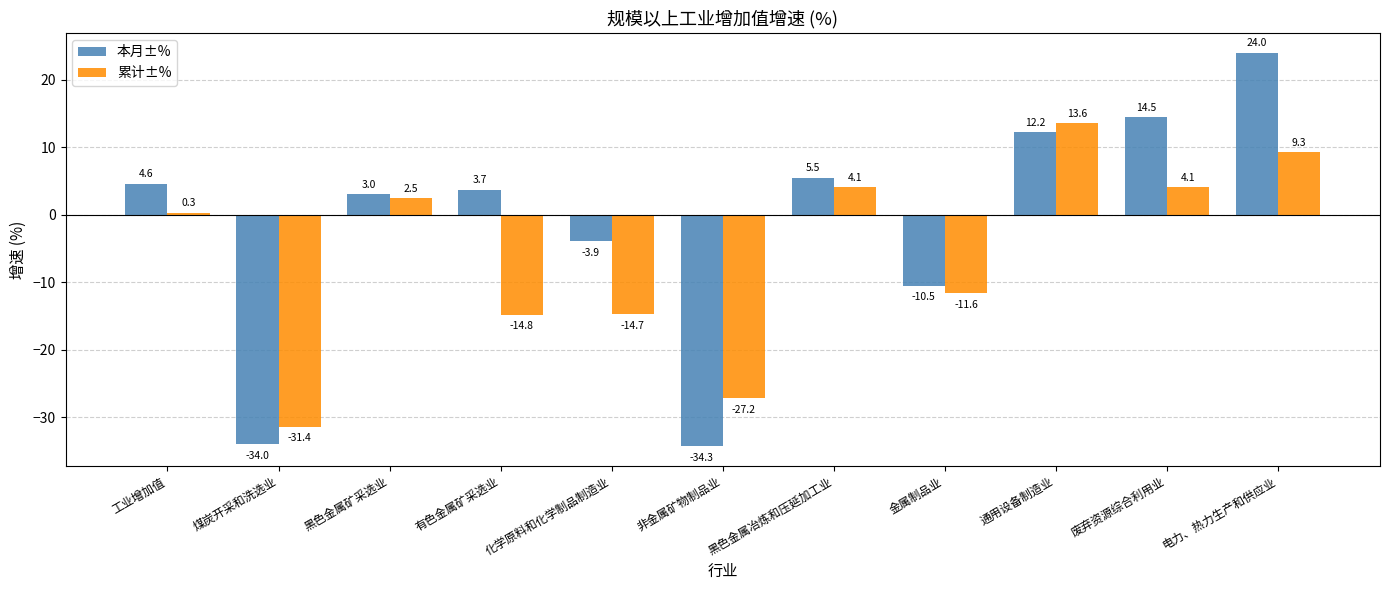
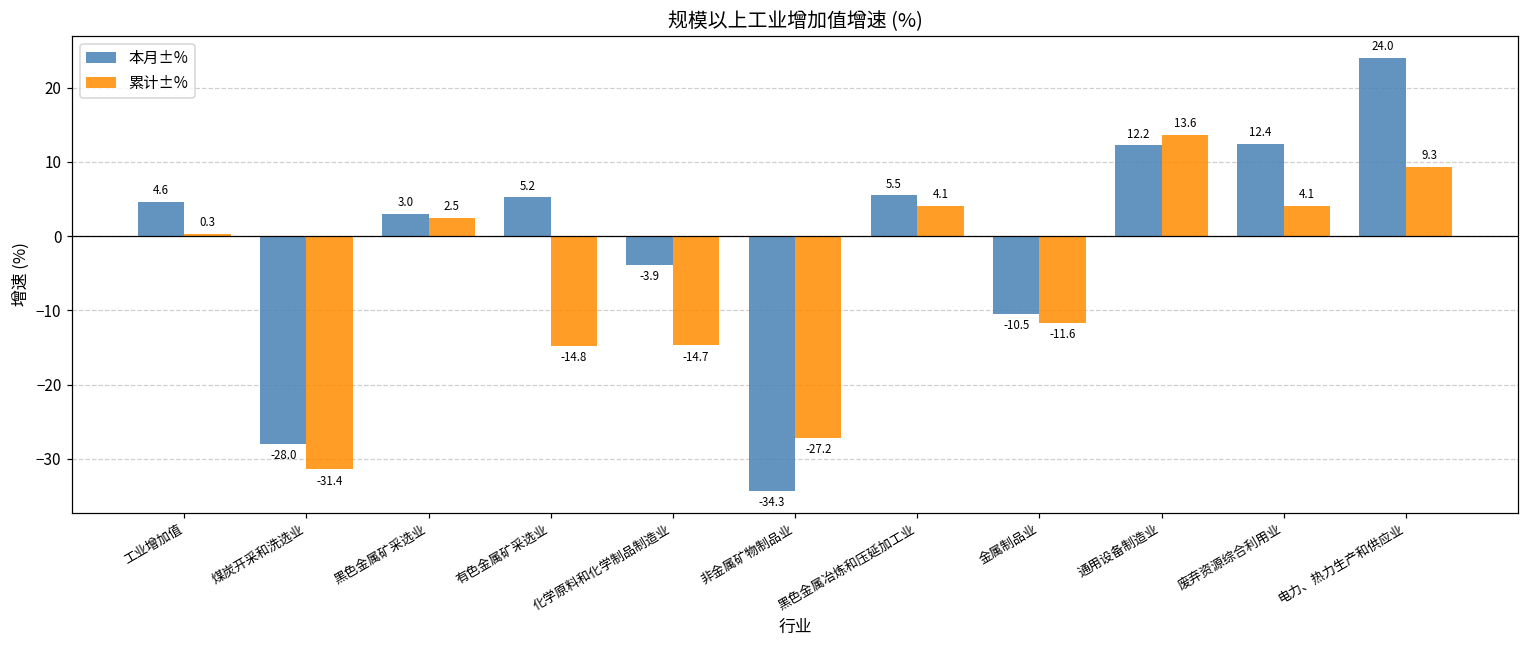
本月±%, 煤炭开采和洗选业: -34.0 -> -28.0
本月±%, 有色金属矿采选业: 3.7 -> 5.2
本月±%, 废弃资源综合利用业: 14.5 -> 12.4
